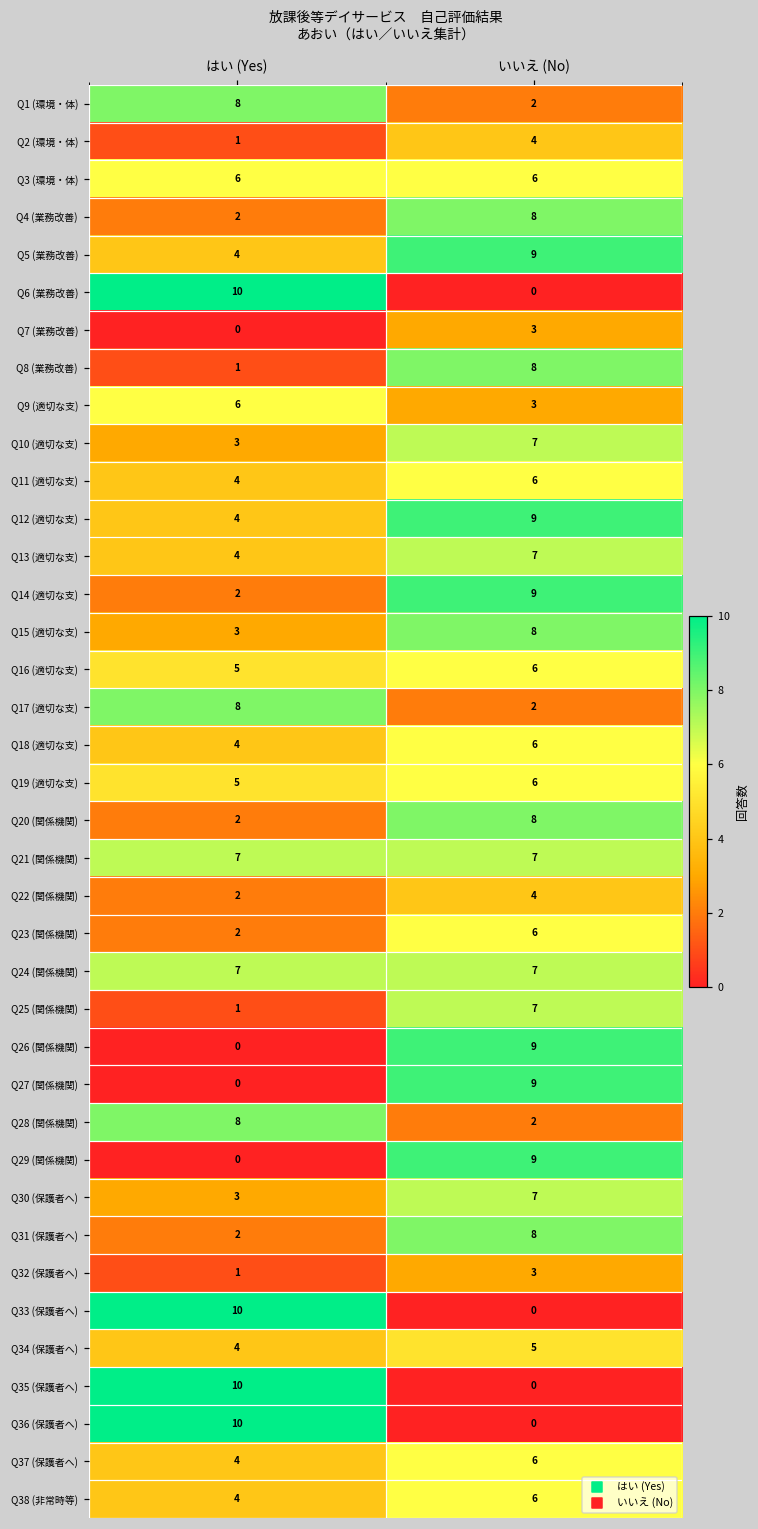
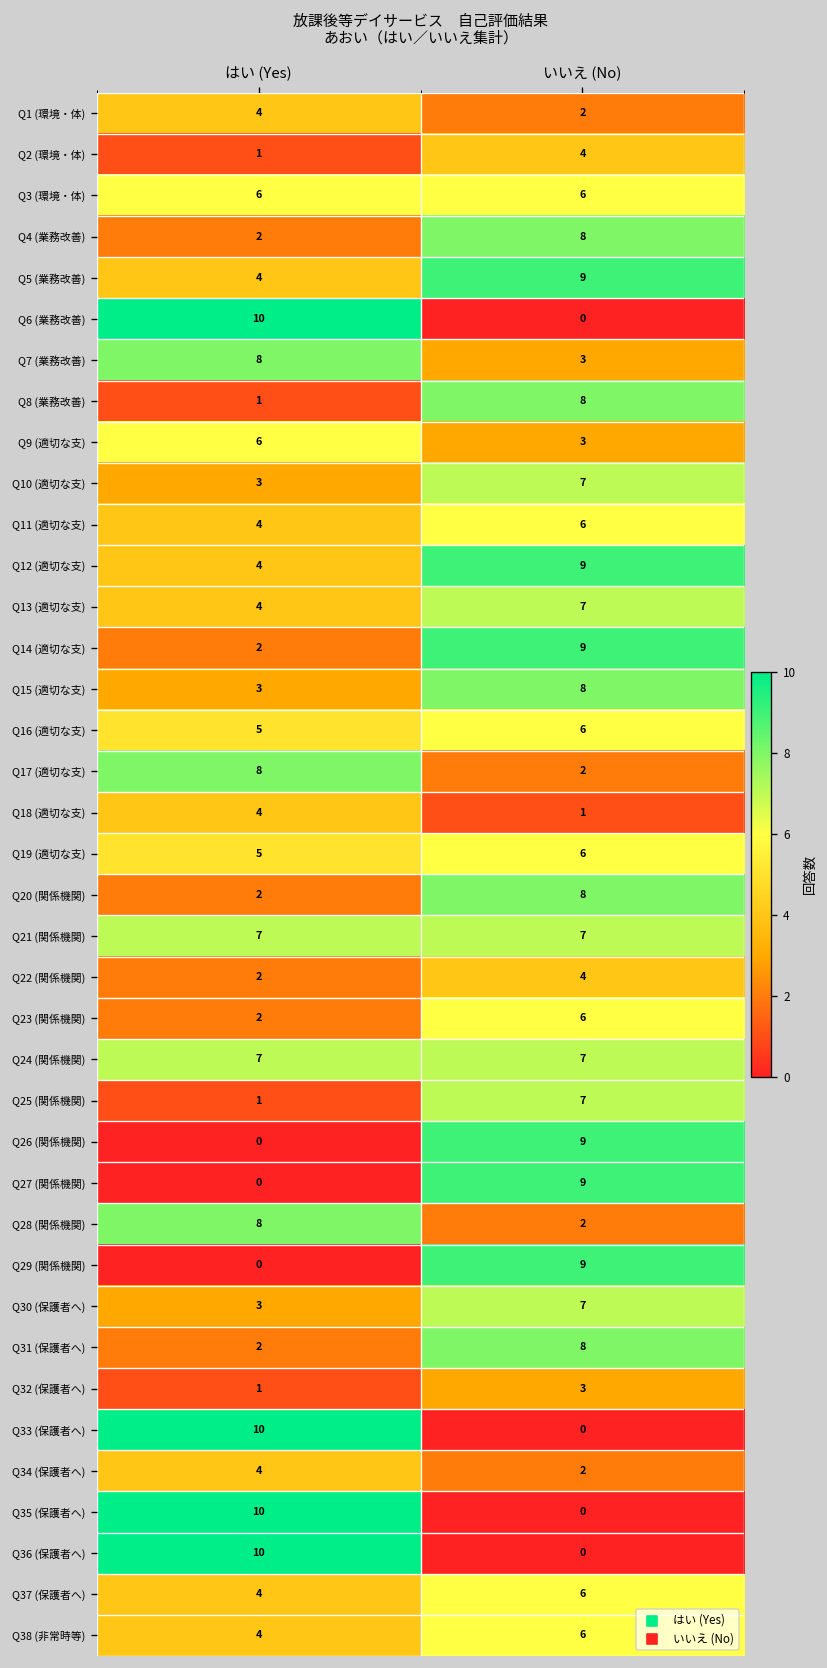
Q1 (環境・体), はい (Yes): 8 -> 4
Q7 (業務改善), はい (Yes): 0 -> 8
Q18 (適切な支), いいえ (No): 6 -> 1
Q34 (保護者へ), いいえ (No): 5 -> 2
